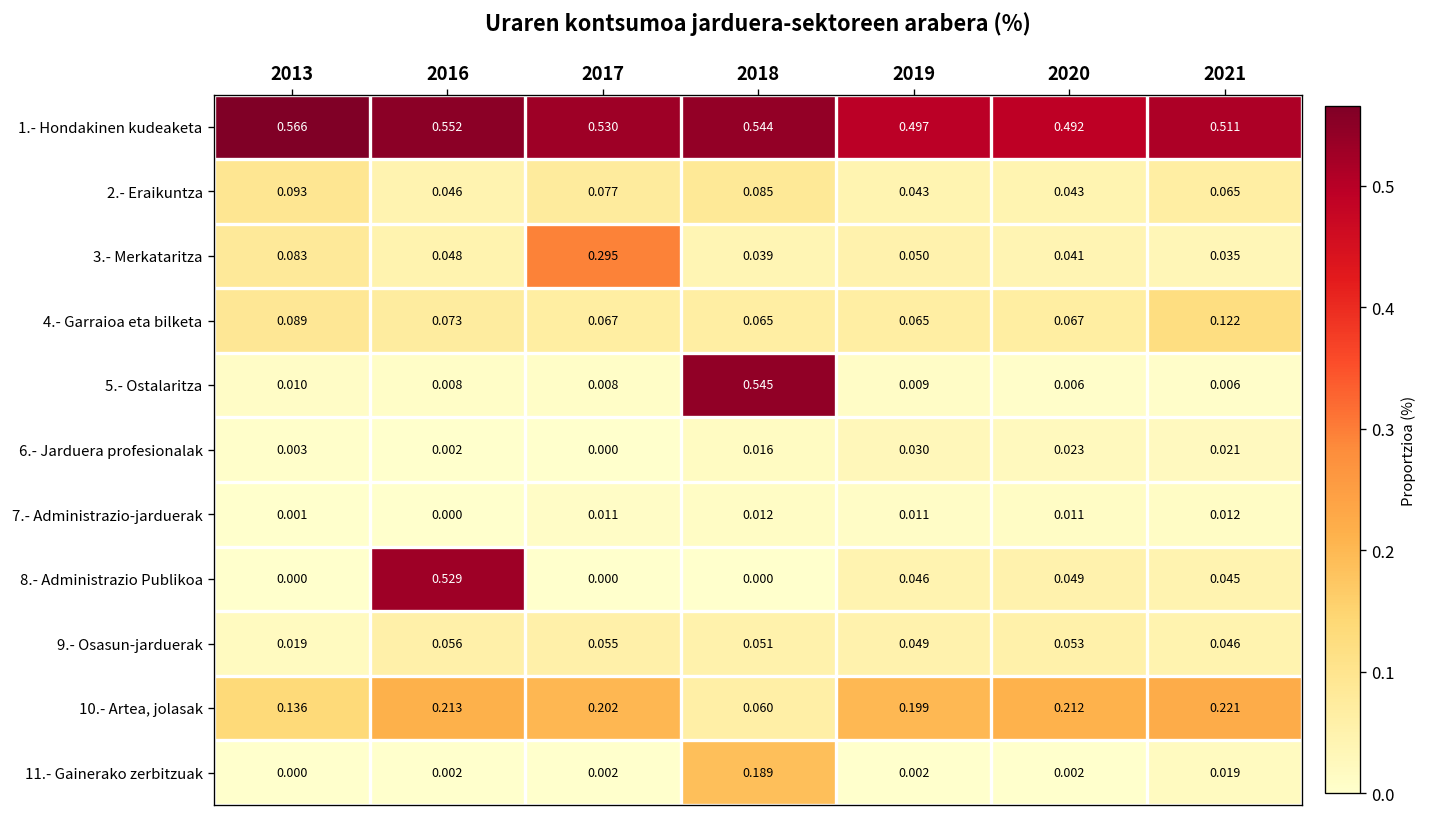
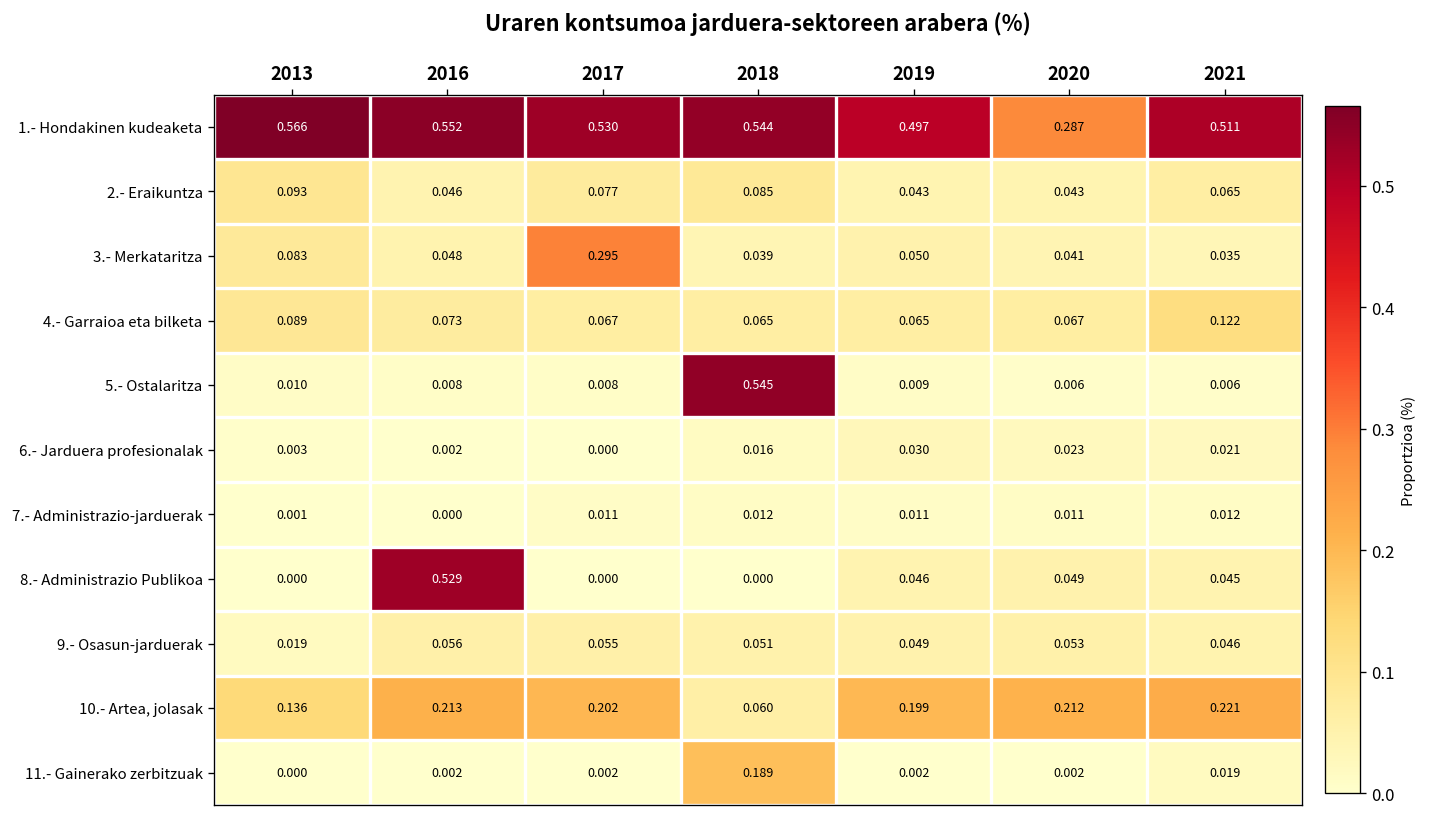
1.- Hondakinen kudeaketa, 2020: 0.492 -> 0.287
